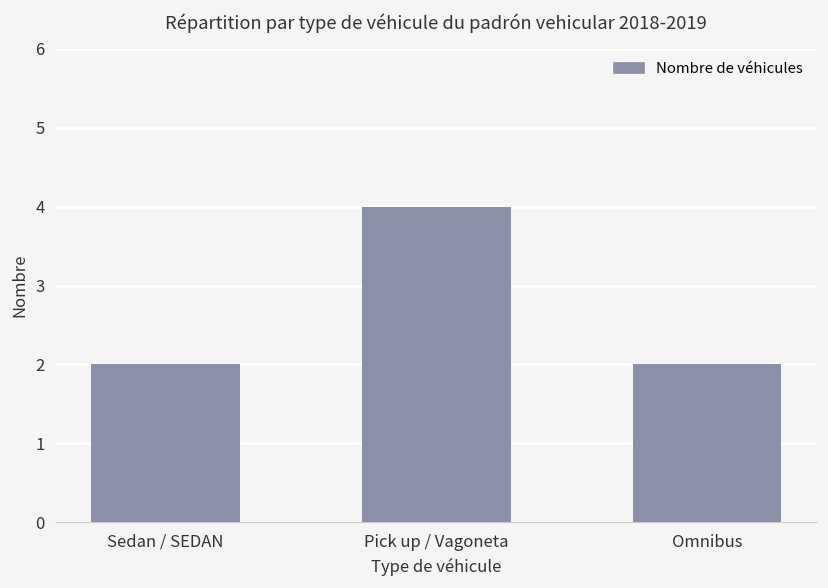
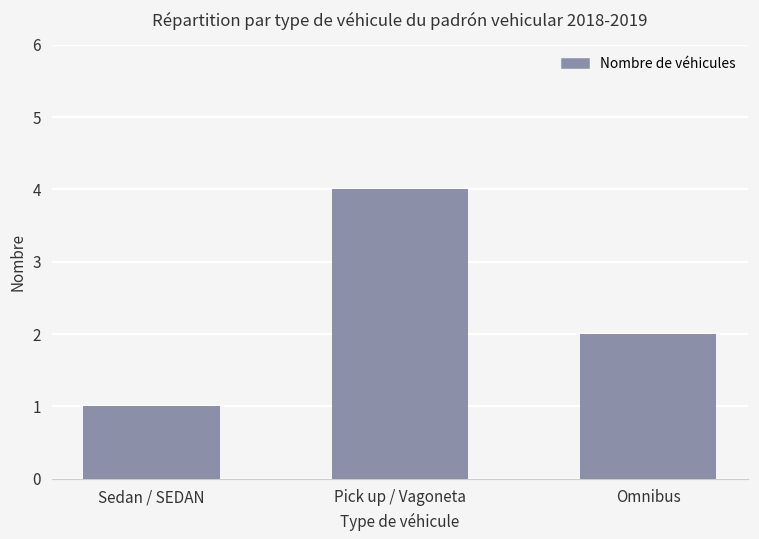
Sedan / SEDAN: 2 -> 1
